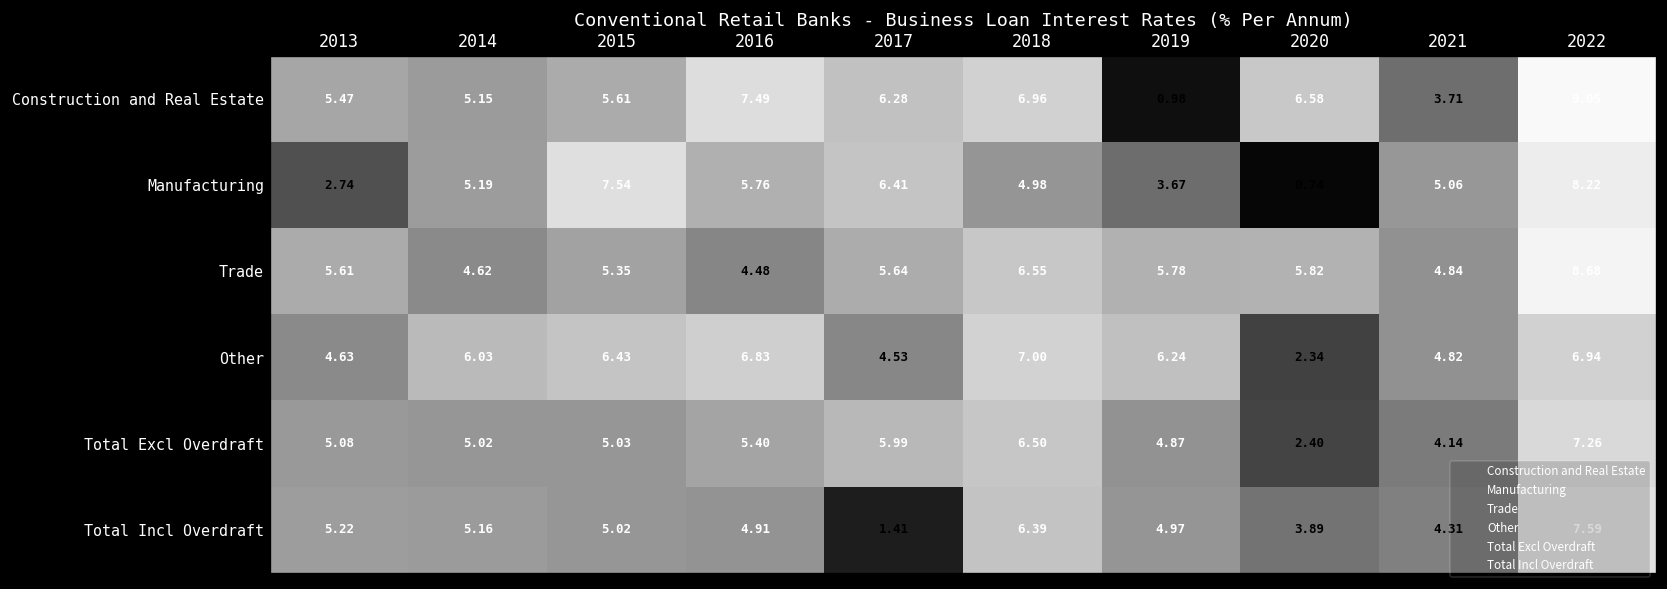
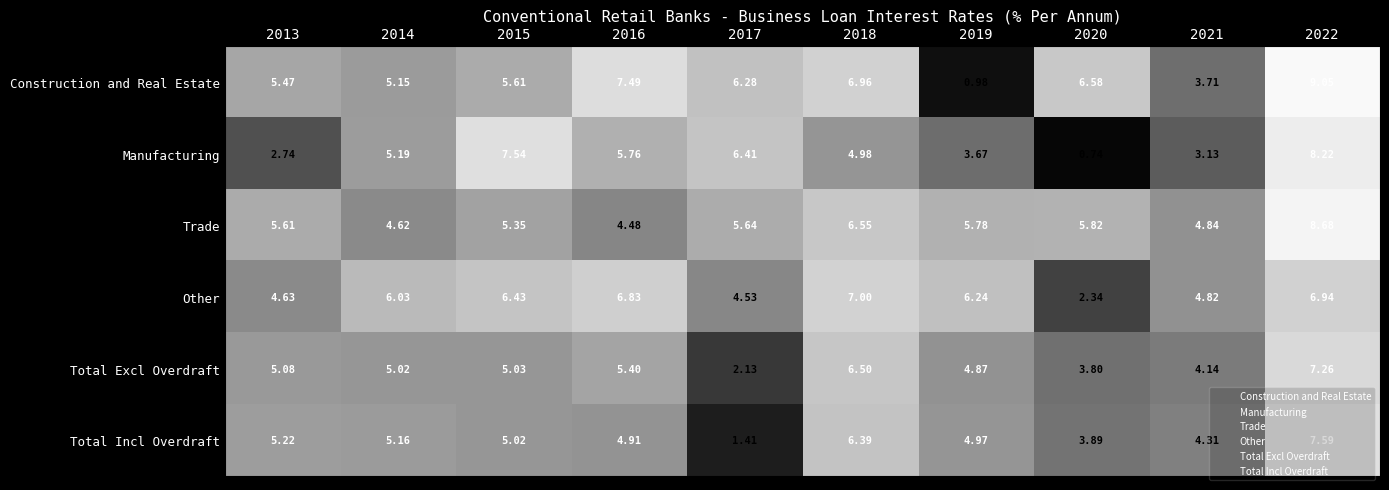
Manufacturing, 2021: 5.06 -> 3.13
Total Excl Overdraft, 2017: 5.99 -> 2.13
Total Excl Overdraft, 2020: 2.40 -> 3.80
